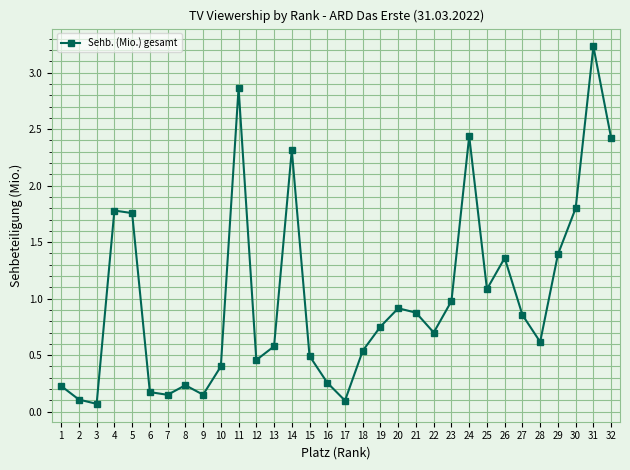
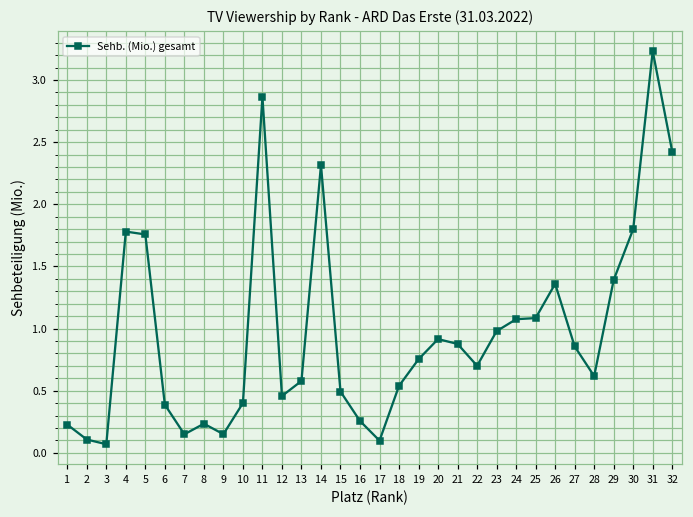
6: 0.17 -> 0.39
24: 2.44 -> 1.08
